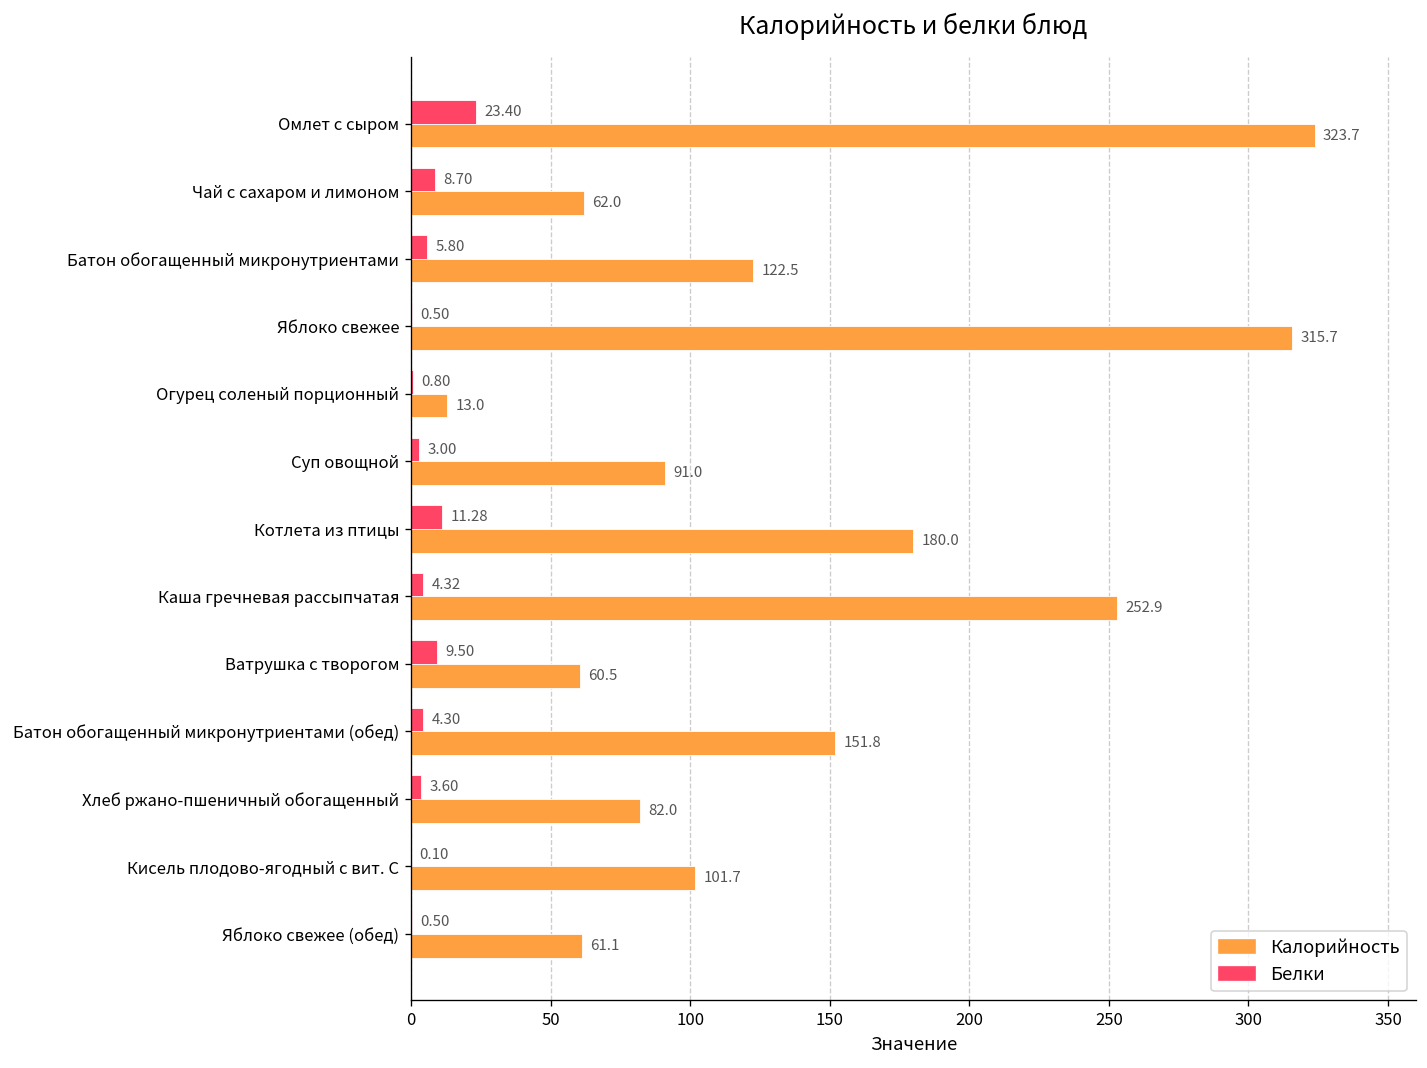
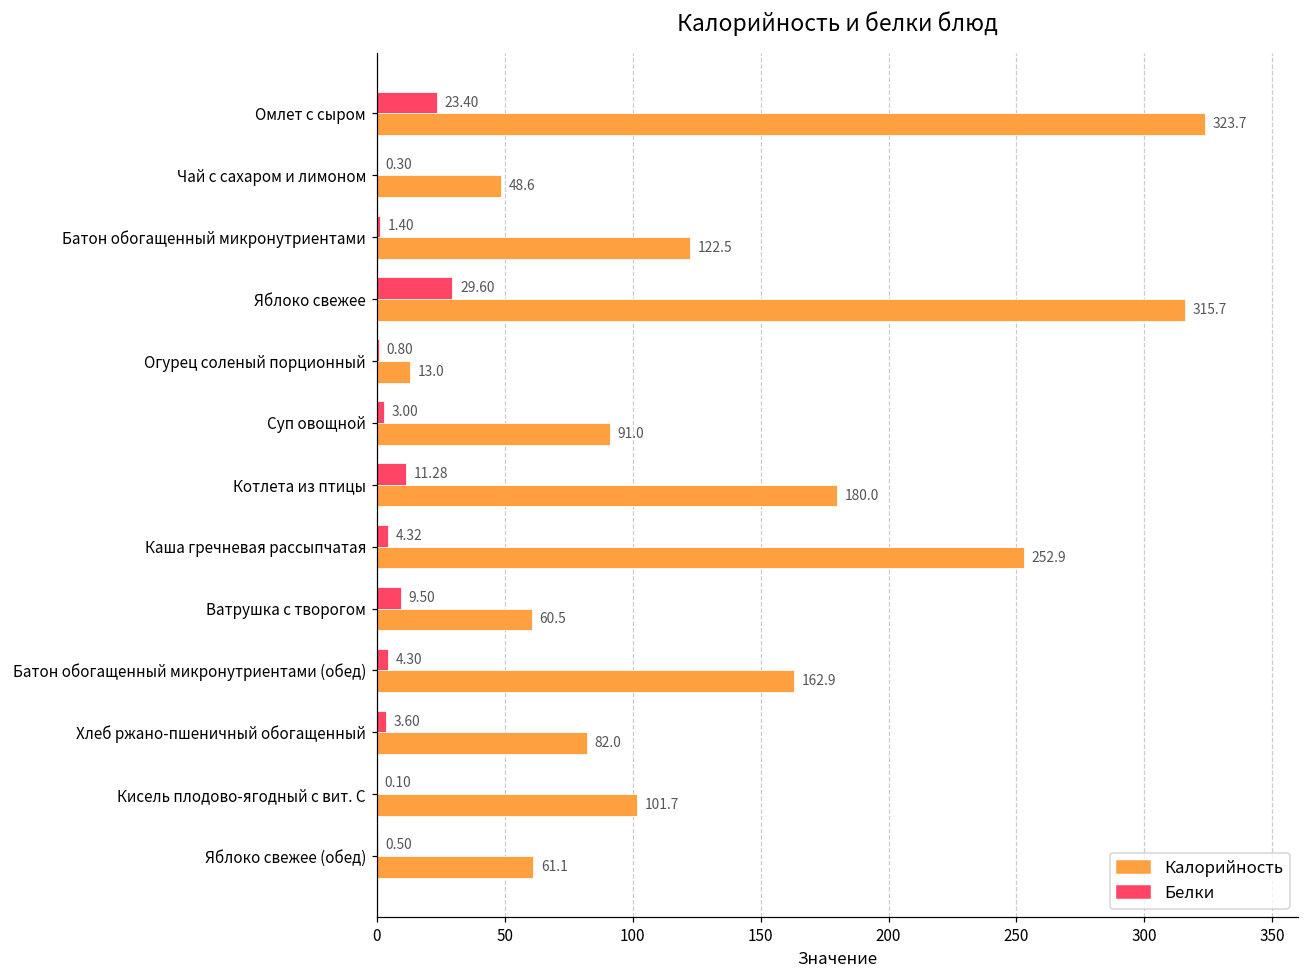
Белки, Чай с сахаром и лимоном: 8.70 -> 0.30
Калорийность, Чай с сахаром и лимоном: 62.0 -> 48.6
Белки, Батон обогащенный микронутриентами: 5.80 -> 1.40
Белки, Яблоко свежее: 0.50 -> 29.60
Калорийность, Батон обогащенный микронутриентами (обед): 151.8 -> 162.9
